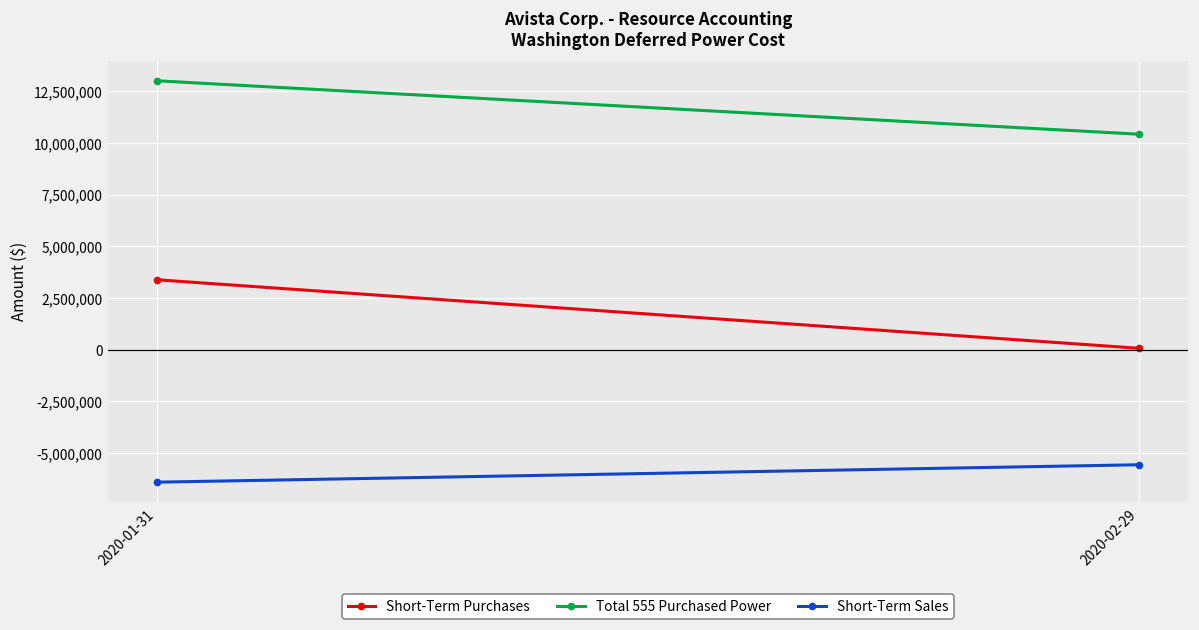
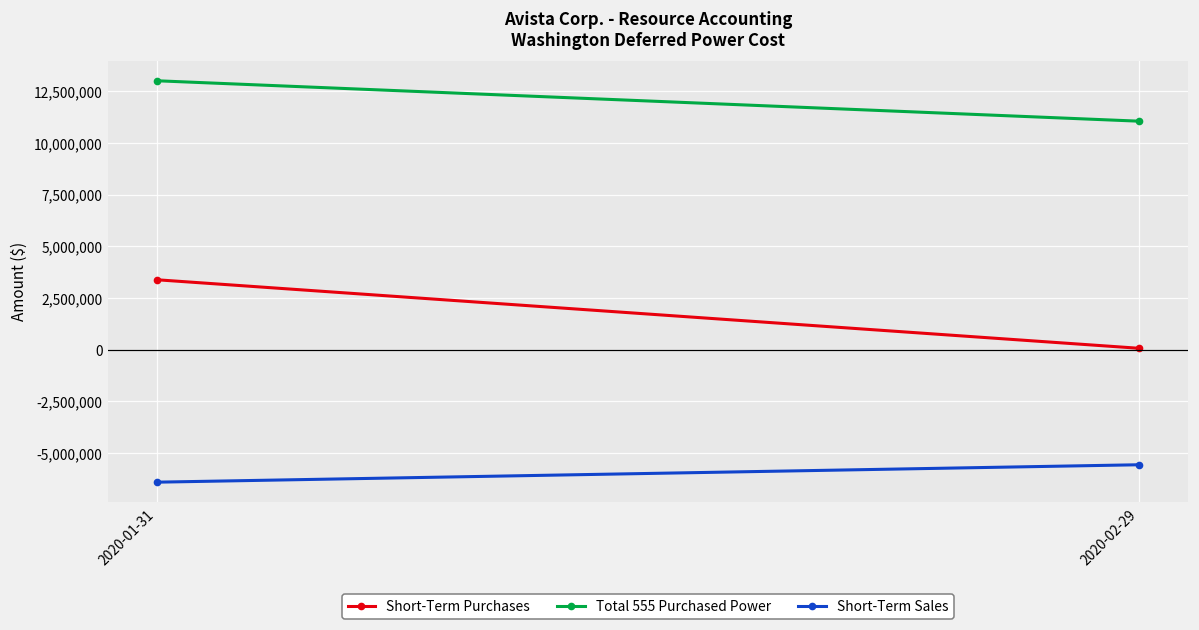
Total 555 Purchased Power, 2020-02-29: 10,400,000 -> 11,100,000
